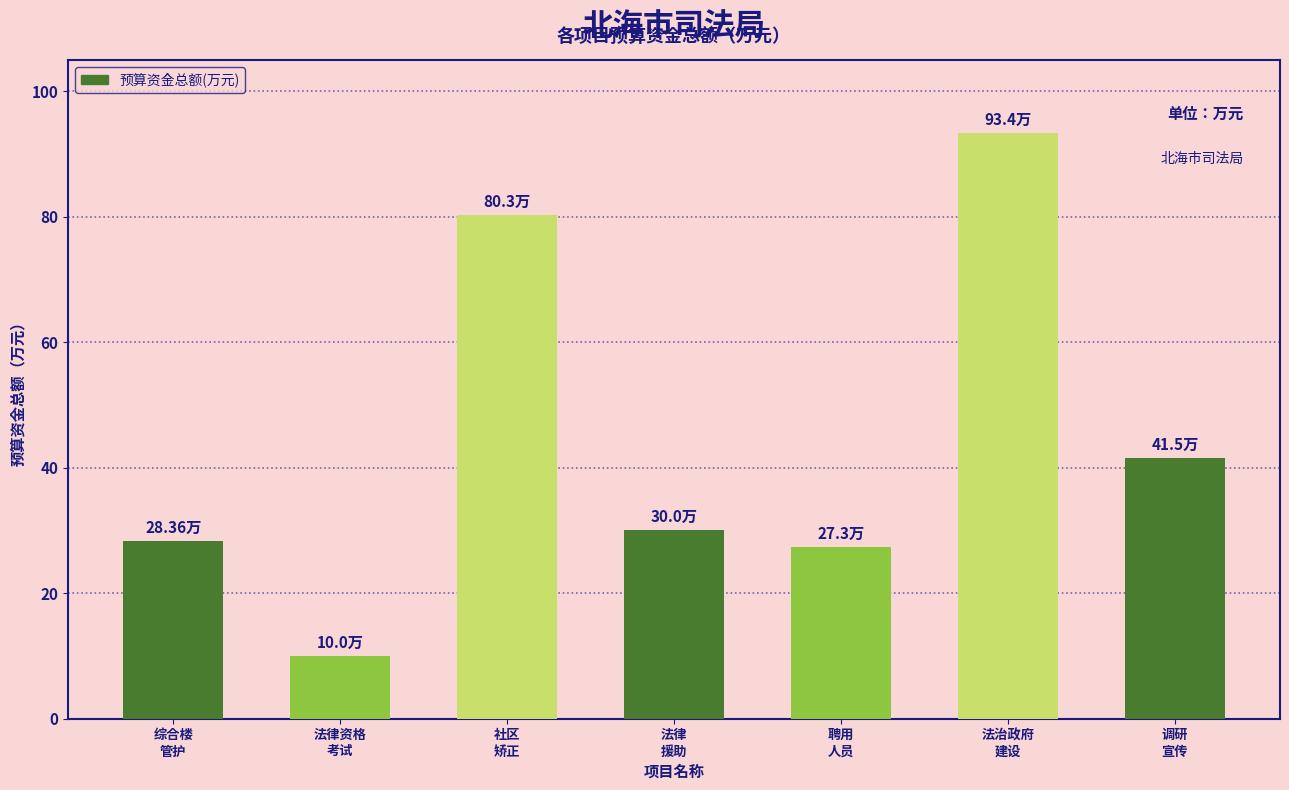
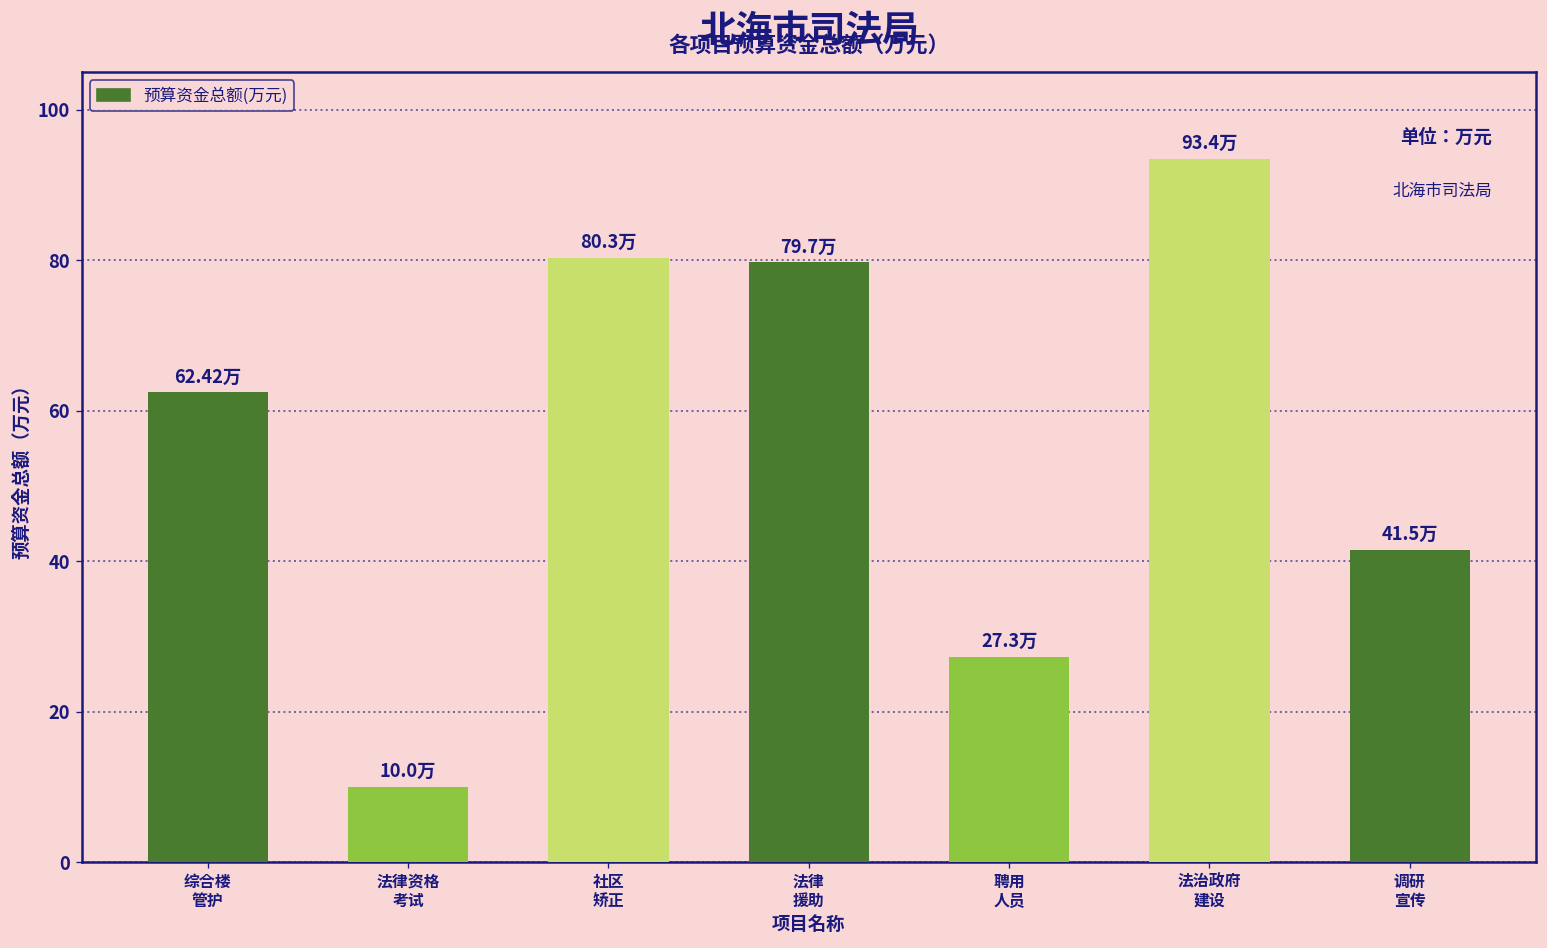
综合楼 管护: 28.36万 -> 62.42万
法律 援助: 30.0万 -> 79.7万
